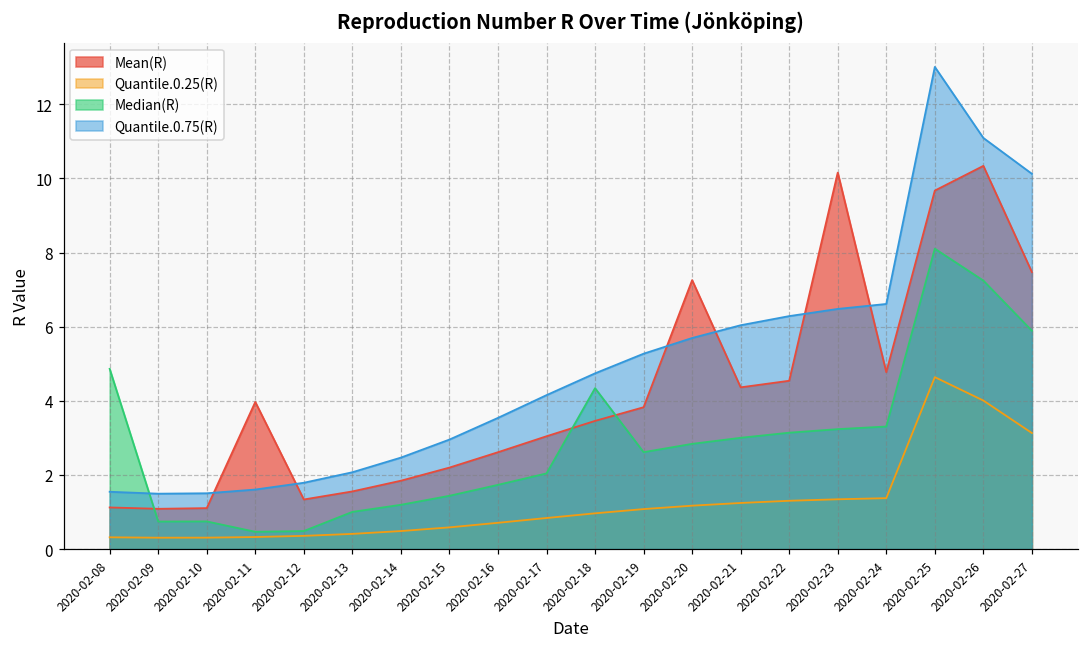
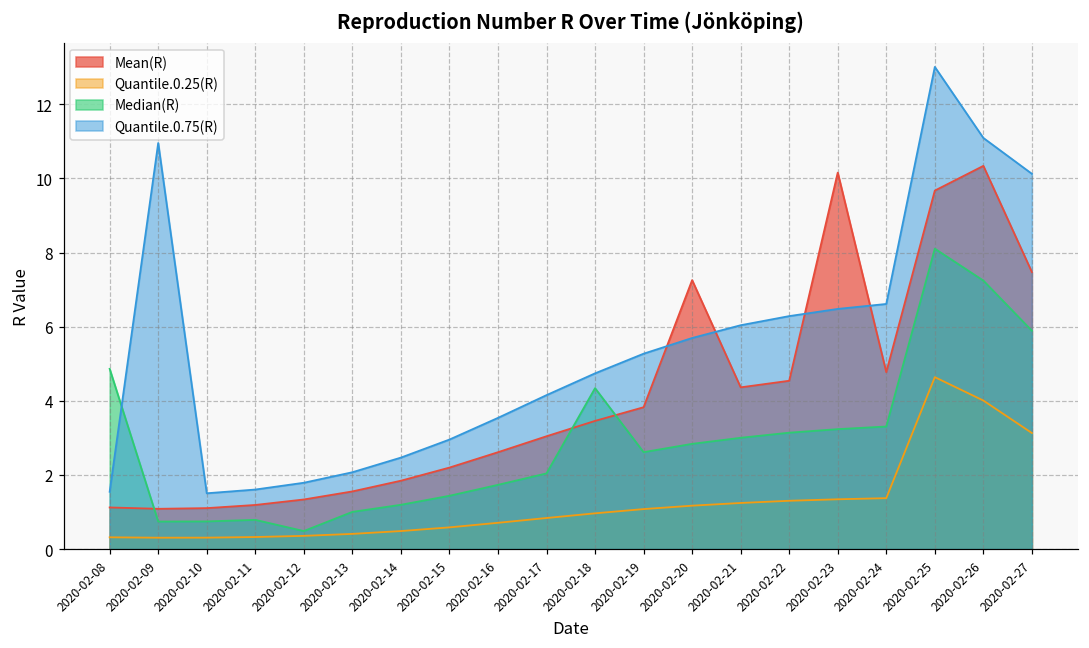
Quantile.0.75(R), 2020-02-09: 1.5 -> 11.0
Mean(R), 2020-02-11: 4.0 -> 1.2
Median(R), 2020-02-11: 0.5 -> 0.8
